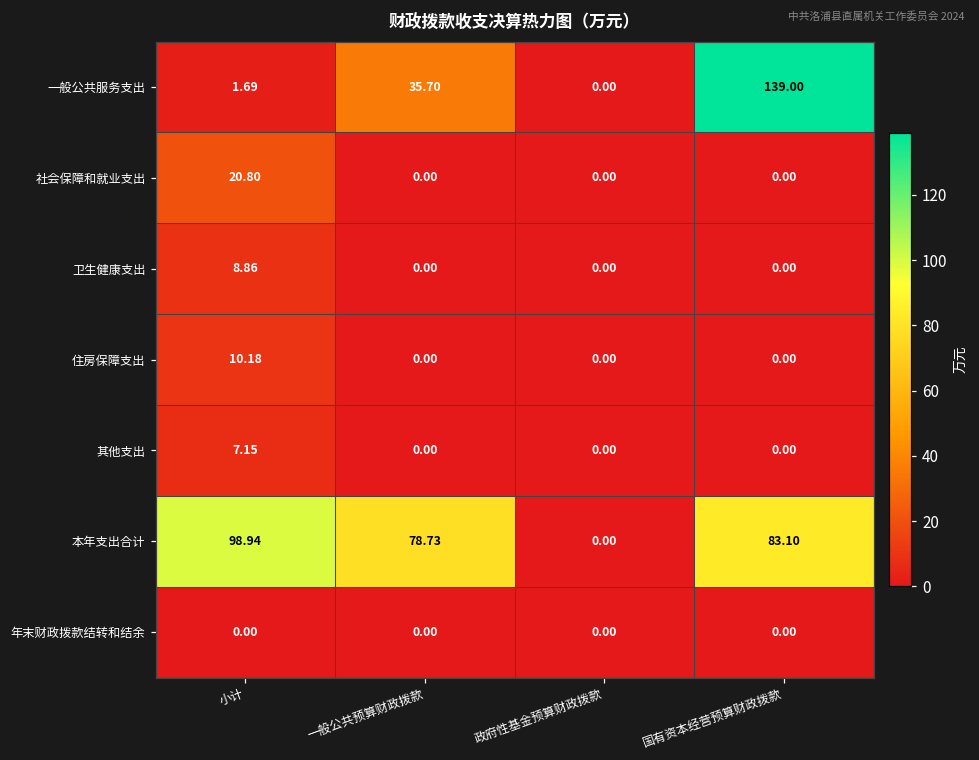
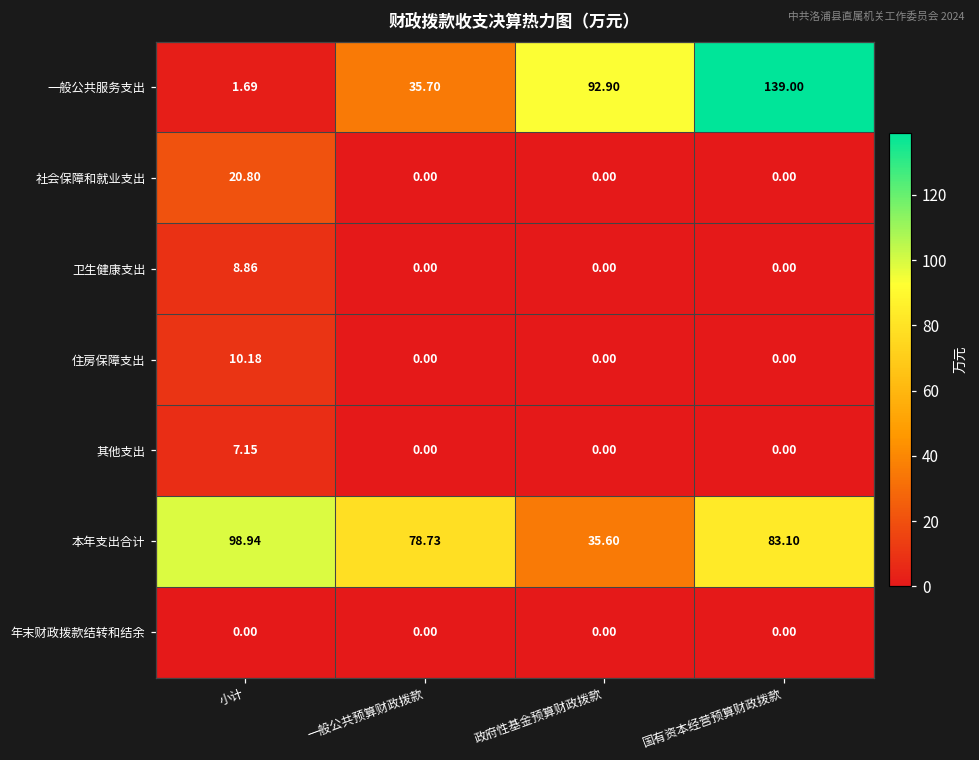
一般公共服务支出, 政府性基金预算财政拨款: 0.00 -> 92.90
本年支出合计, 政府性基金预算财政拨款: 0.00 -> 35.60
